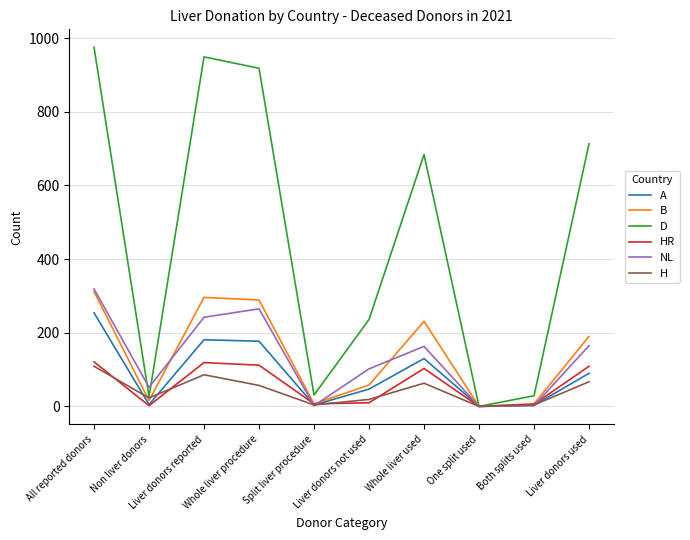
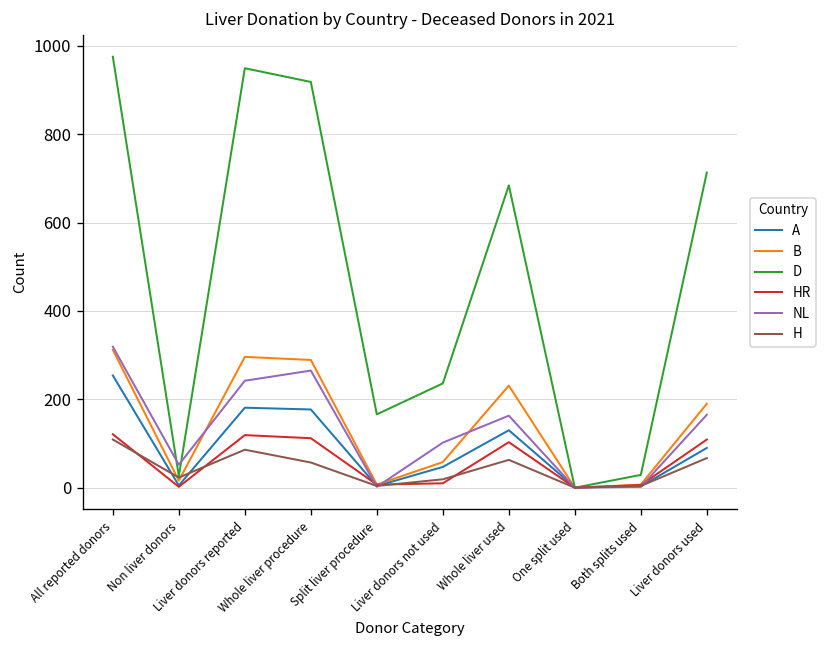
D, Split liver procedure: 30 -> 170
